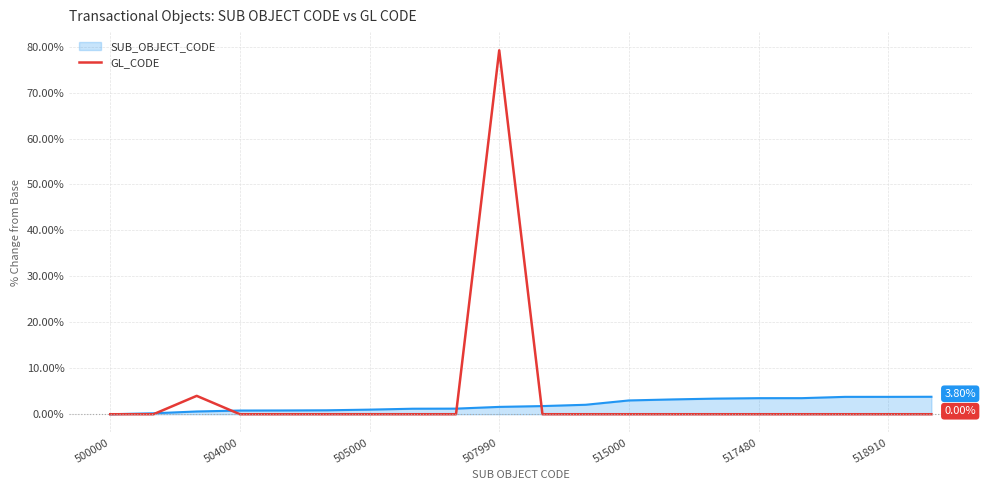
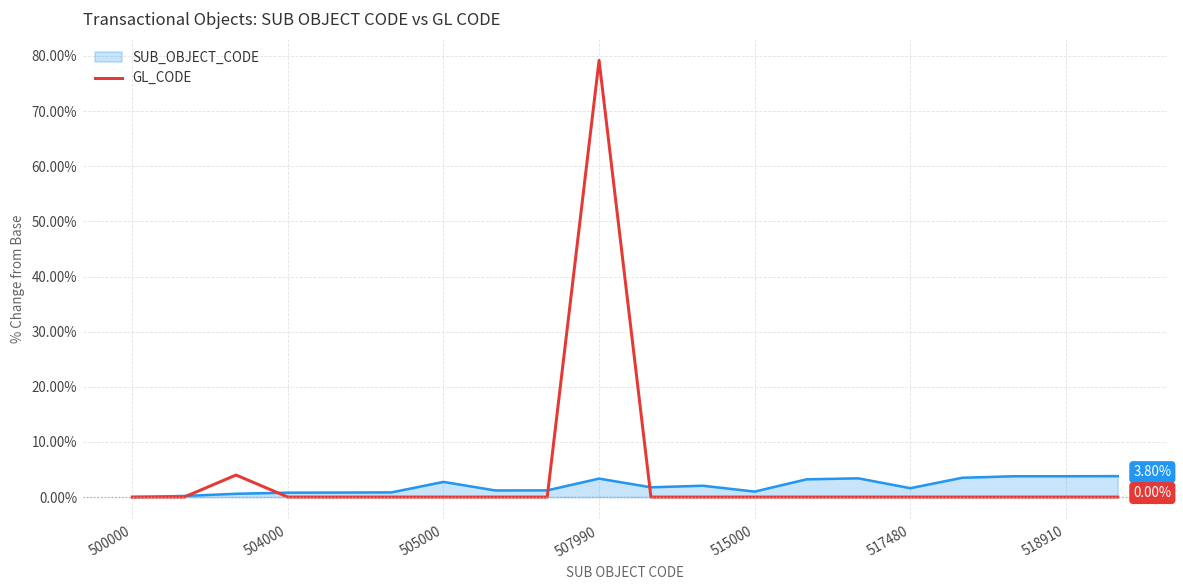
SUB_OBJECT_CODE, 505000: 1% -> 3%
SUB_OBJECT_CODE, 507990: 2% -> 3%
SUB_OBJECT_CODE, 515000: 3% -> 1%
SUB_OBJECT_CODE, 517480: 3% -> 2%
